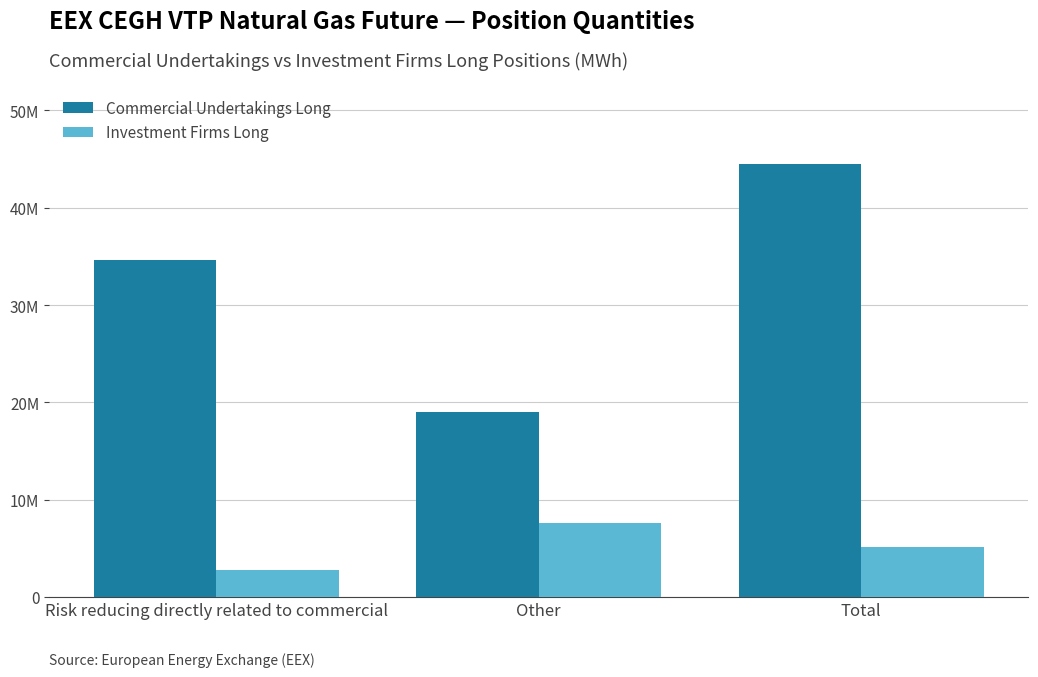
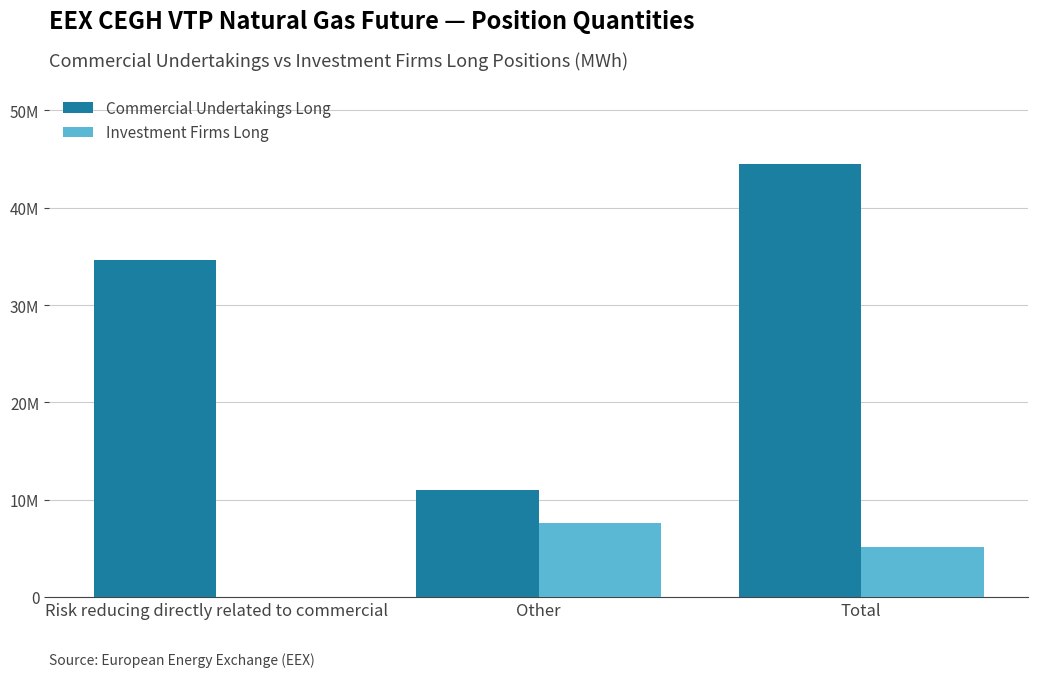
Investment Firms Long, Risk reducing directly related to commercial: 3000000 -> 0
Commercial Undertakings Long, Other: 19000000 -> 11000000
